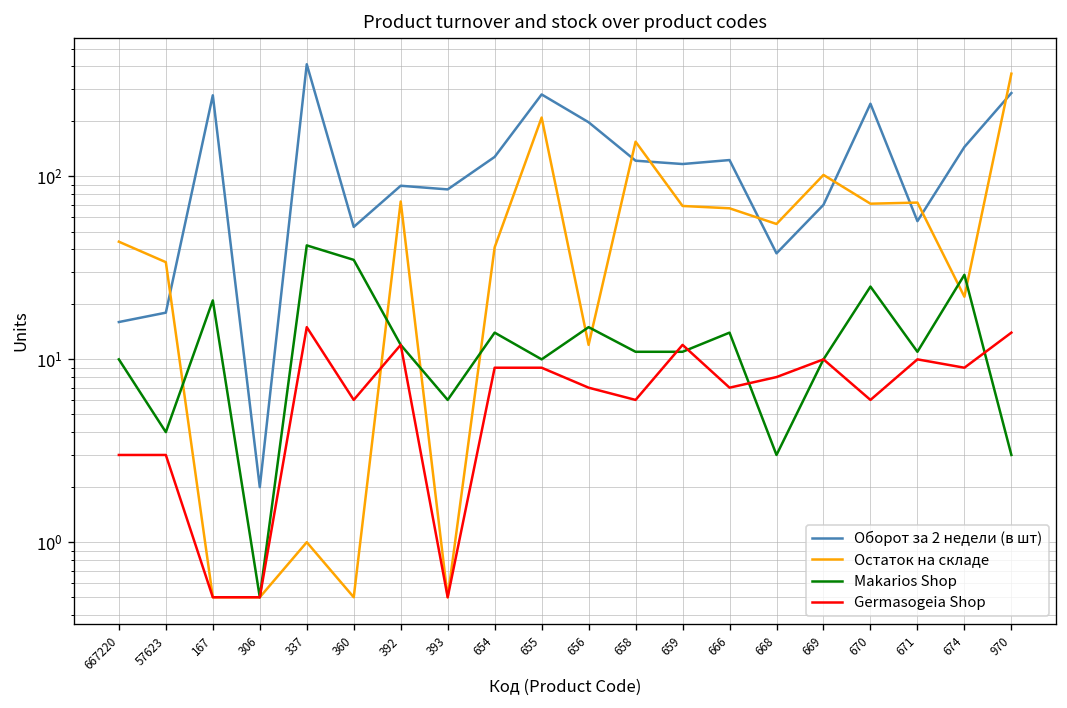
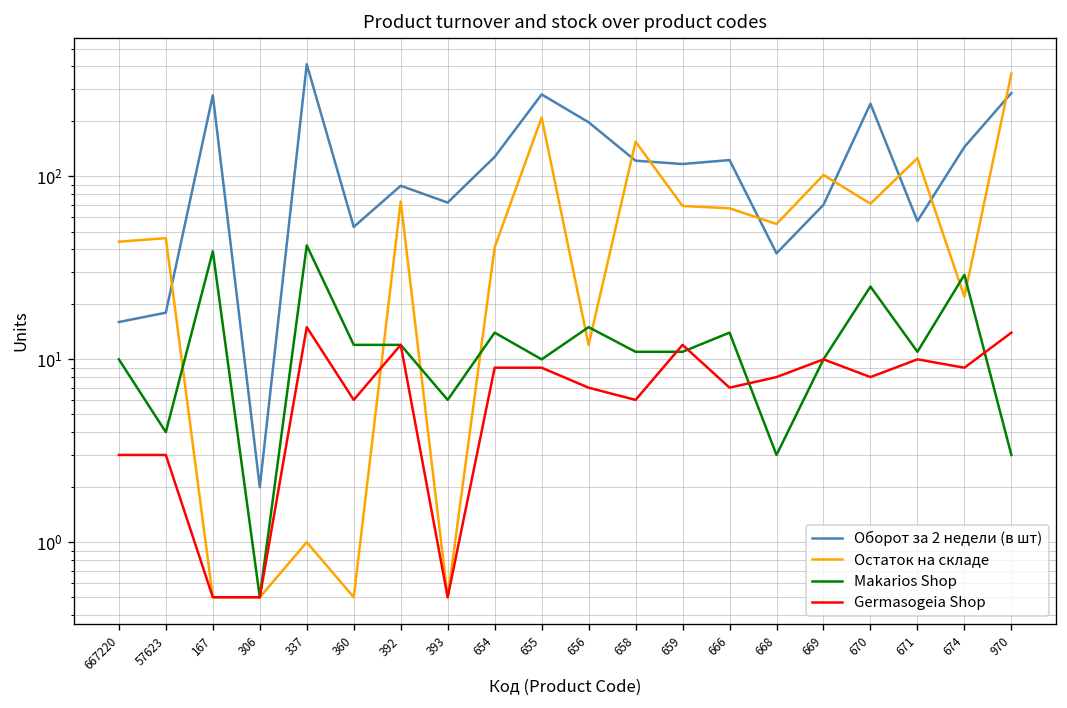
Остаток на складе, 57623: 34 -> 46
Makarios Shop, 167: 21 -> 39
Makarios Shop, 360: 35 -> 12
Оборот за 2 недели (в шт), 393: 90 -> 70
Germasogeia Shop, 670: 6 -> 8
Остаток на складе, 671: 70 -> 130
